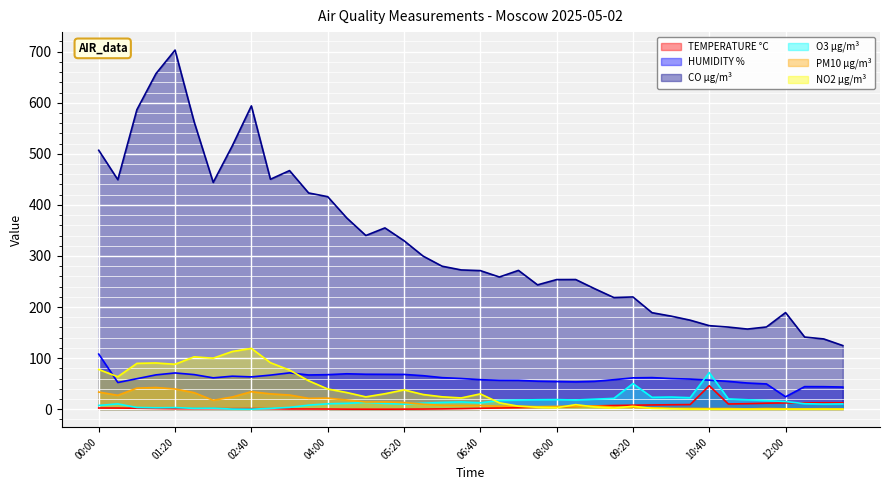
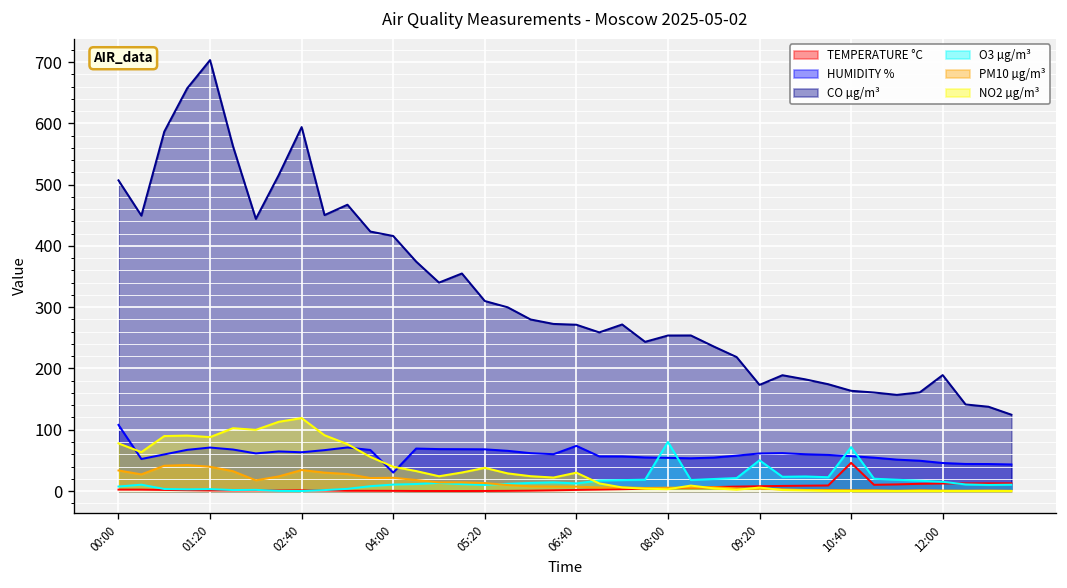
HUMIDITY %, 04:00: 70 -> 30
CO µg/m³, 05:20: 330 -> 310
HUMIDITY %, 06:40: 60 -> 70
O3 µg/m³, 08:00: 20 -> 80
CO µg/m³, 09:20: 220 -> 170
HUMIDITY %, 12:00: 20 -> 50
